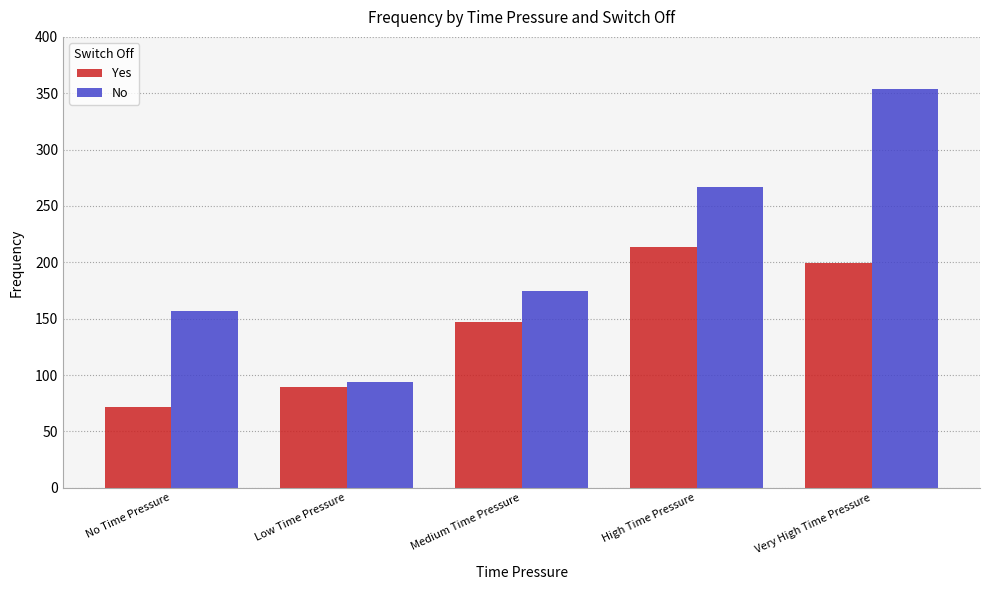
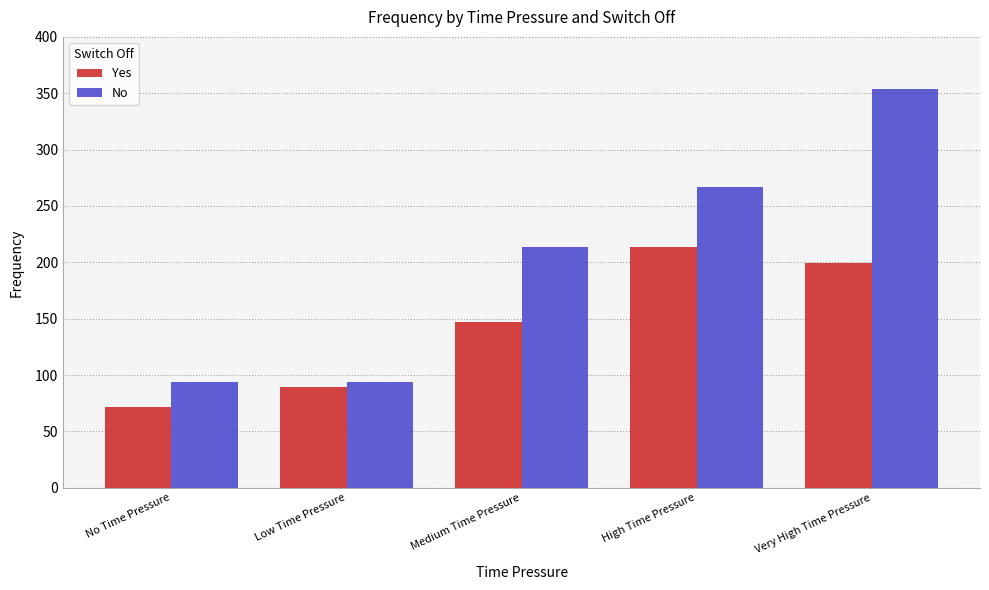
No, No Time Pressure: 157 -> 94
No, Medium Time Pressure: 175 -> 214
